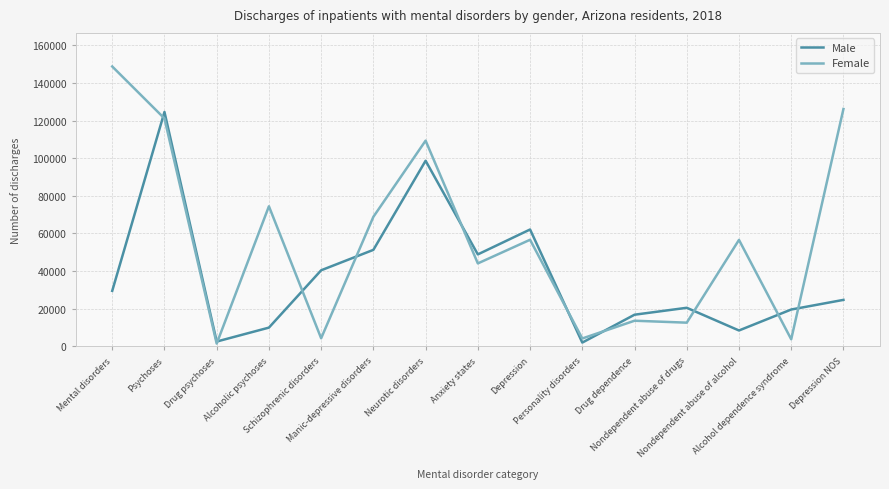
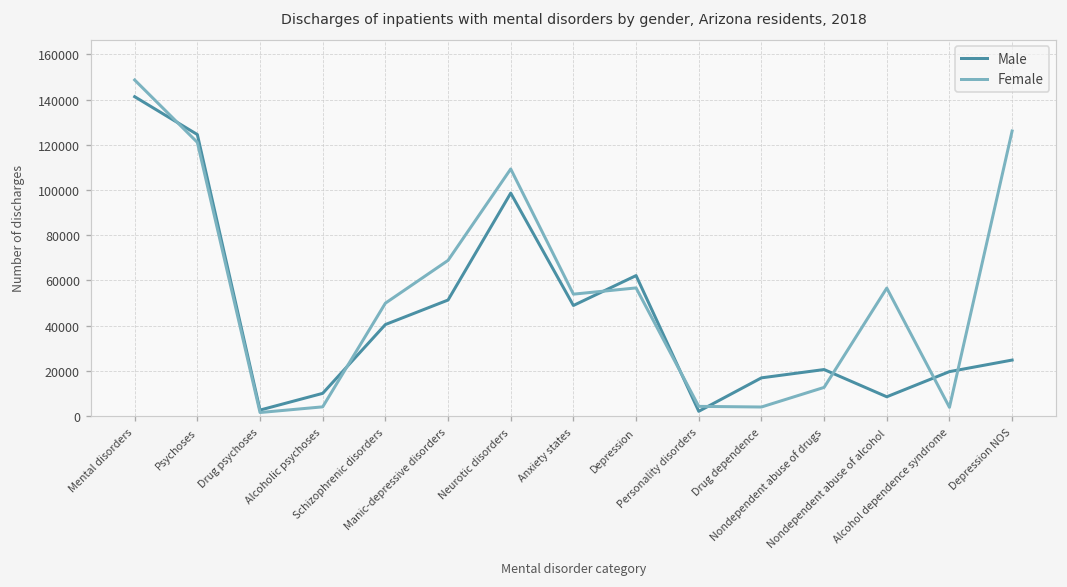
Male, Mental disorders: 30000 -> 141000
Female, Alcoholic psychoses: 74000 -> 4000
Female, Schizophrenic disorders: 4000 -> 50000
Female, Anxiety states: 44000 -> 54000
Female, Drug dependence: 14000 -> 4000
